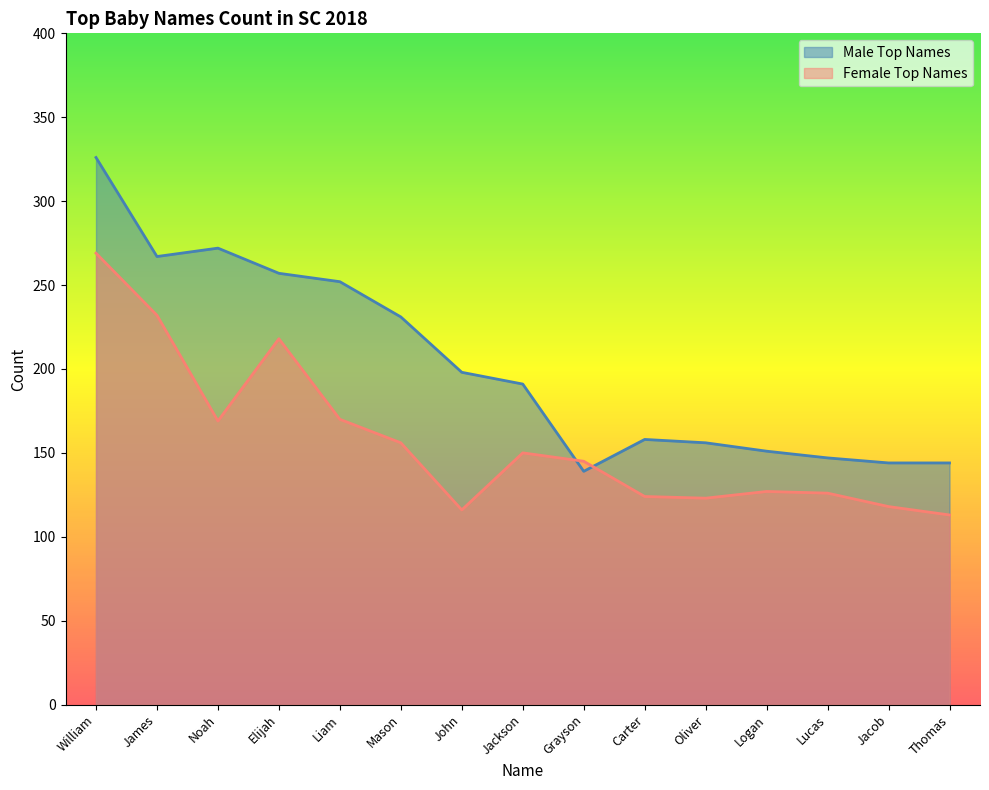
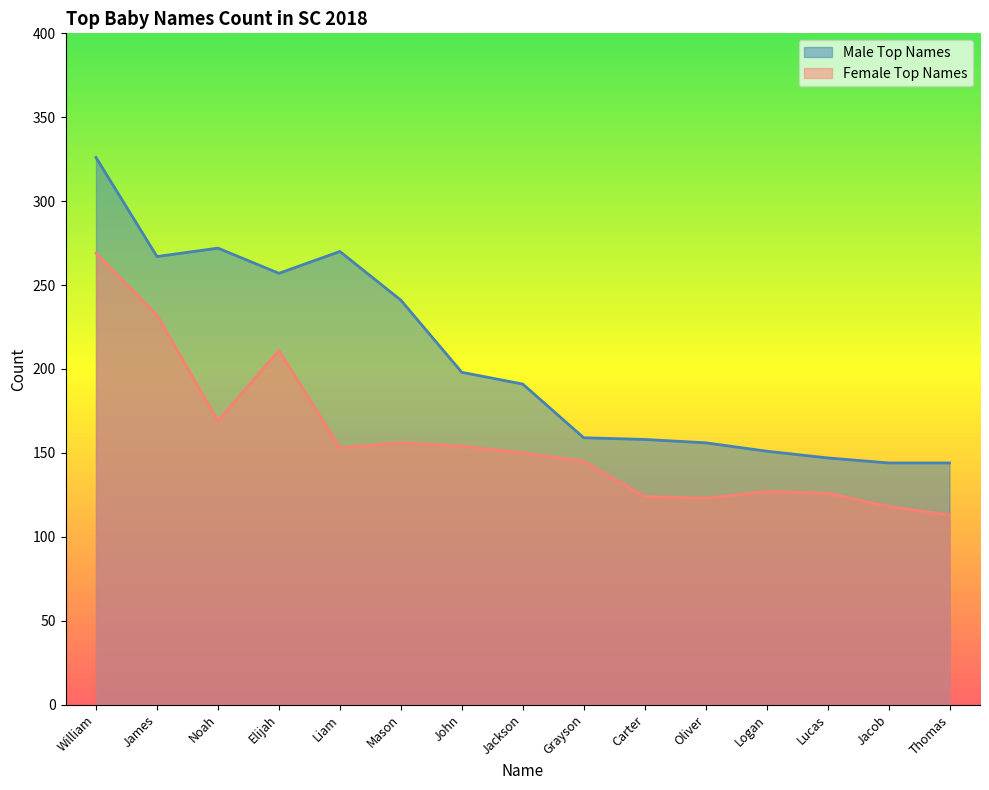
Female Top Names, Elijah: 218 -> 211
Male Top Names, Liam: 252 -> 270
Female Top Names, Liam: 170 -> 153
Male Top Names, Mason: 231 -> 241
Female Top Names, John: 116 -> 154
Male Top Names, Grayson: 139 -> 159
